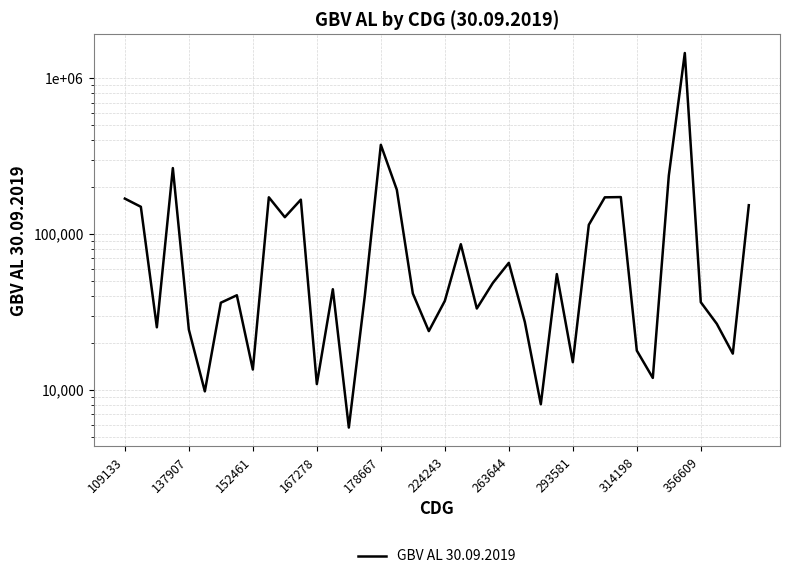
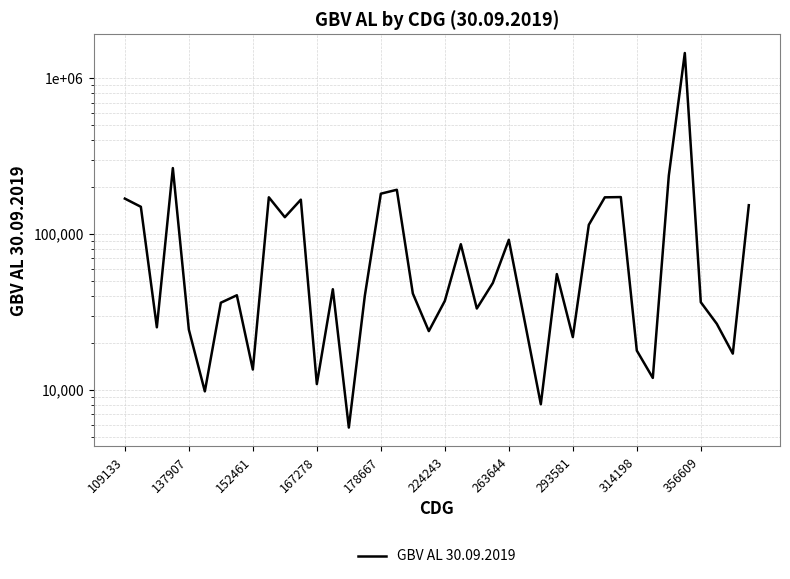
178667: 370,000 -> 180,000
263644: 66,000 -> 90,000
293581: 15,000 -> 22,000
